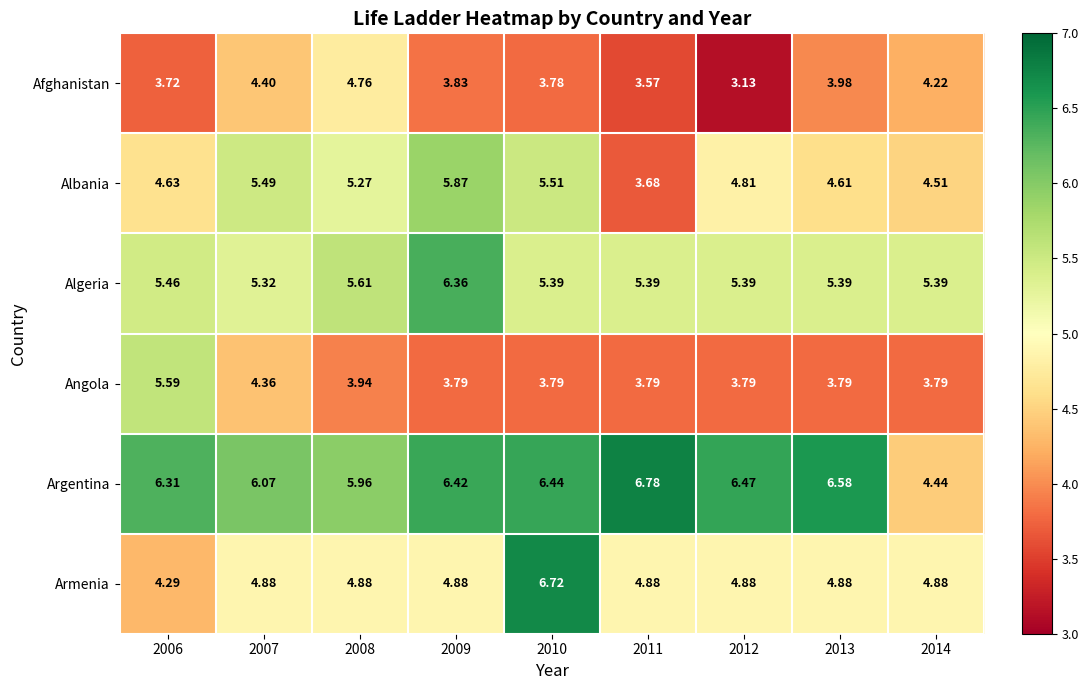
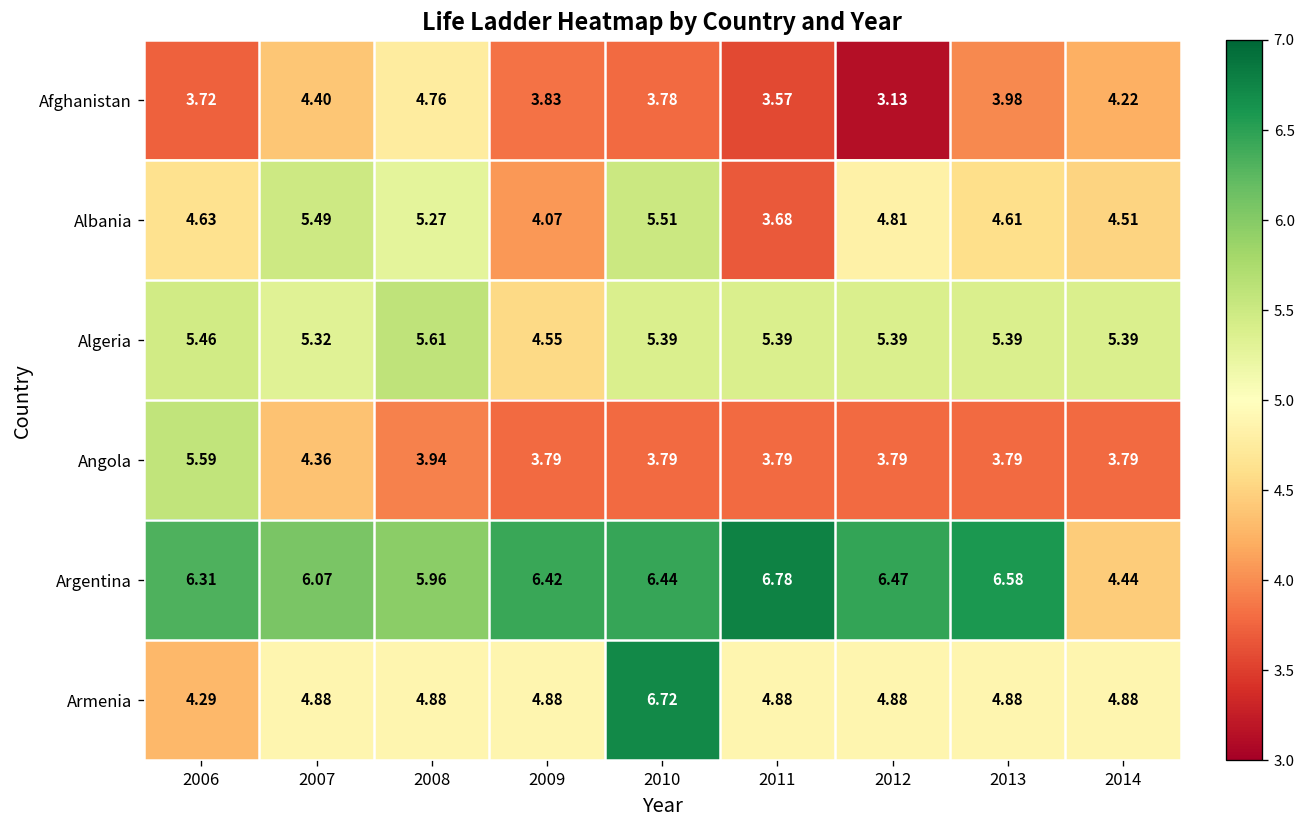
Albania, 2009: 5.87 -> 4.07
Algeria, 2009: 6.36 -> 4.55
